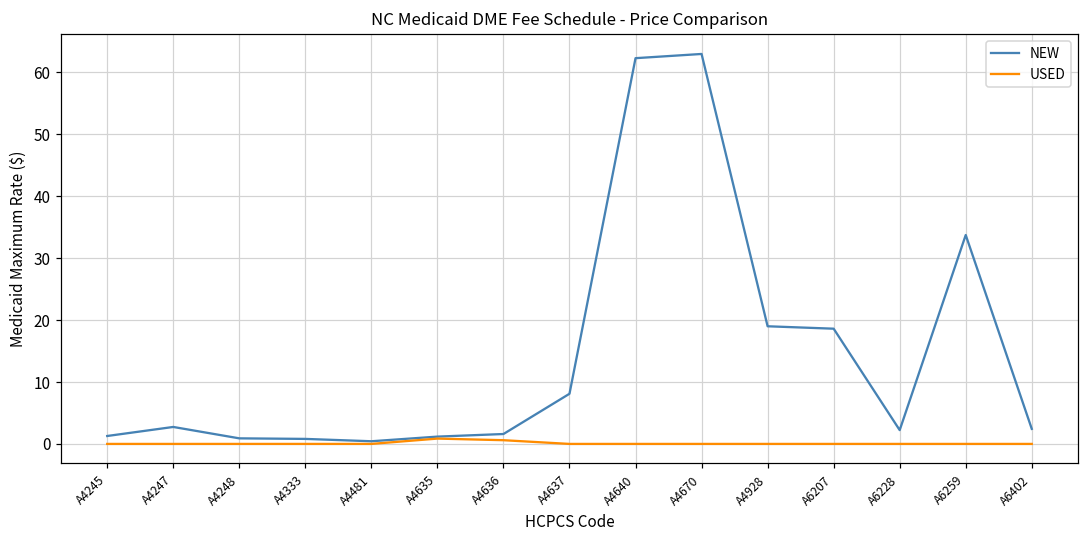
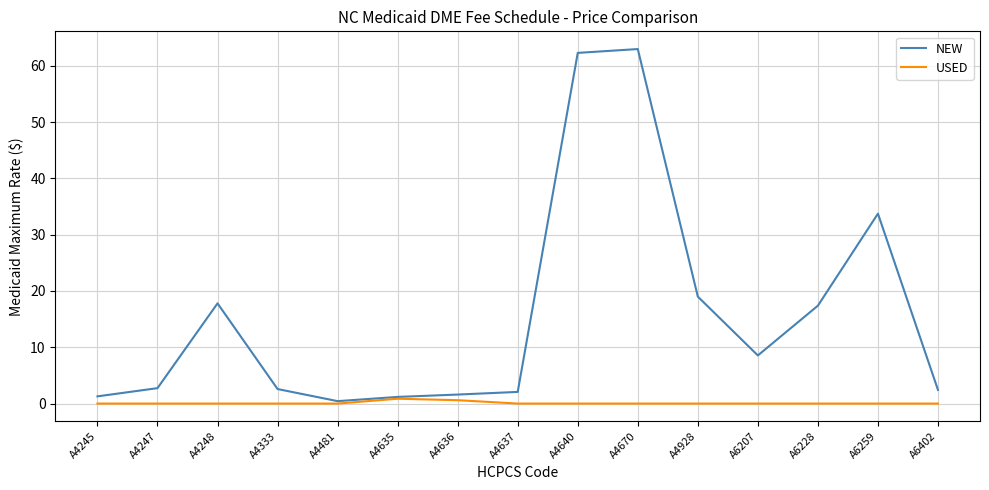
NEW, A4248: 1 -> 18
NEW, A4333: 1 -> 3
NEW, A4637: 8 -> 2
NEW, A6207: 19 -> 9
NEW, A6228: 2 -> 17
